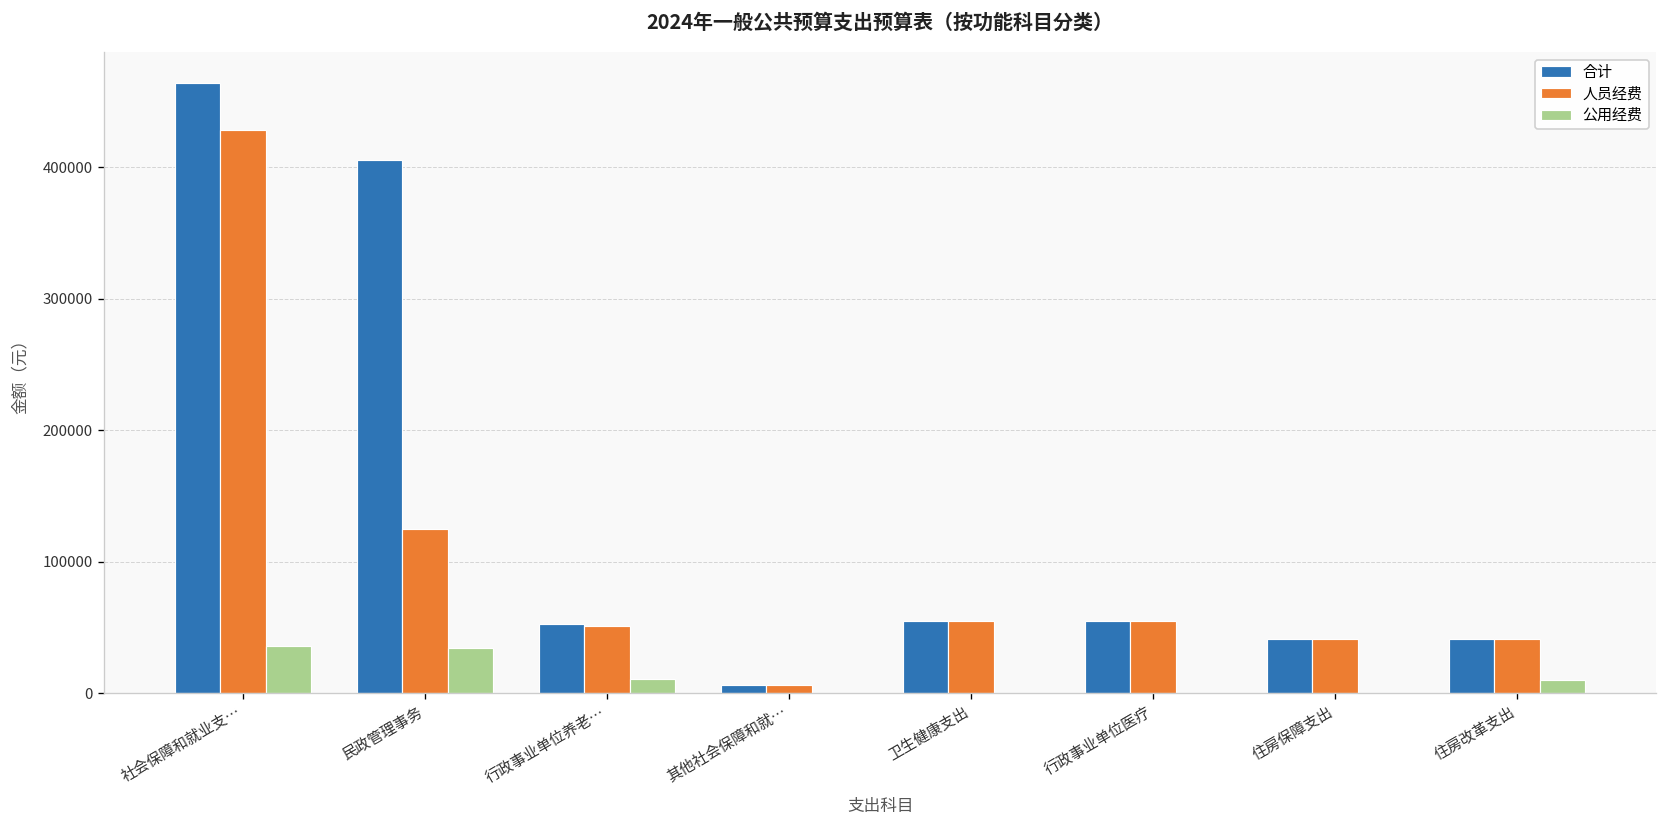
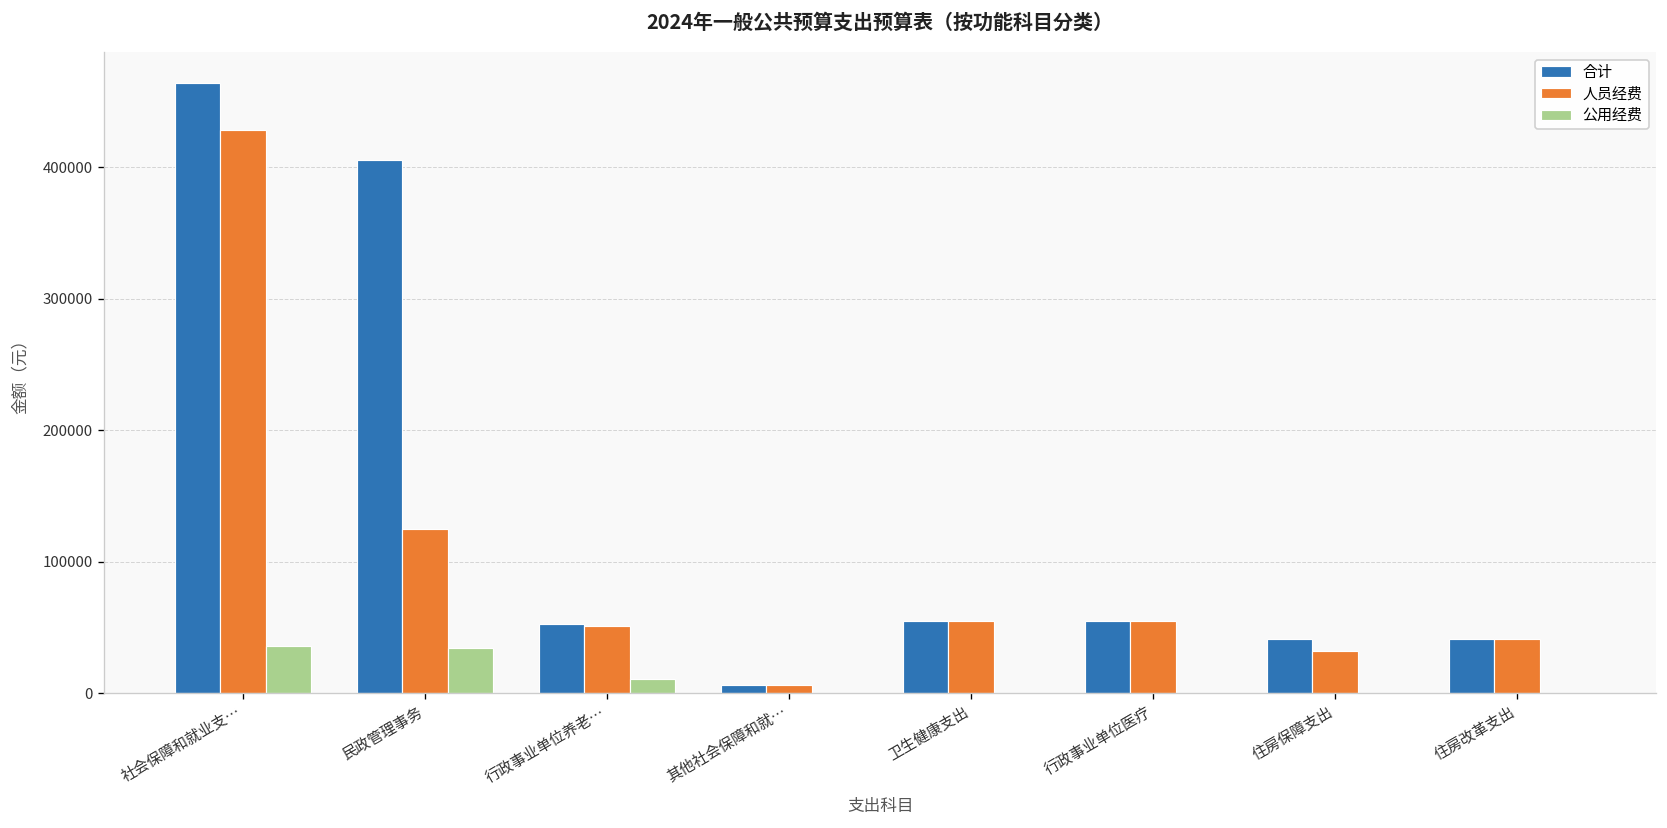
人员经费, 住房保障支出: 41000 -> 32000
公用经费, 住房改革支出: 10000 -> 0
